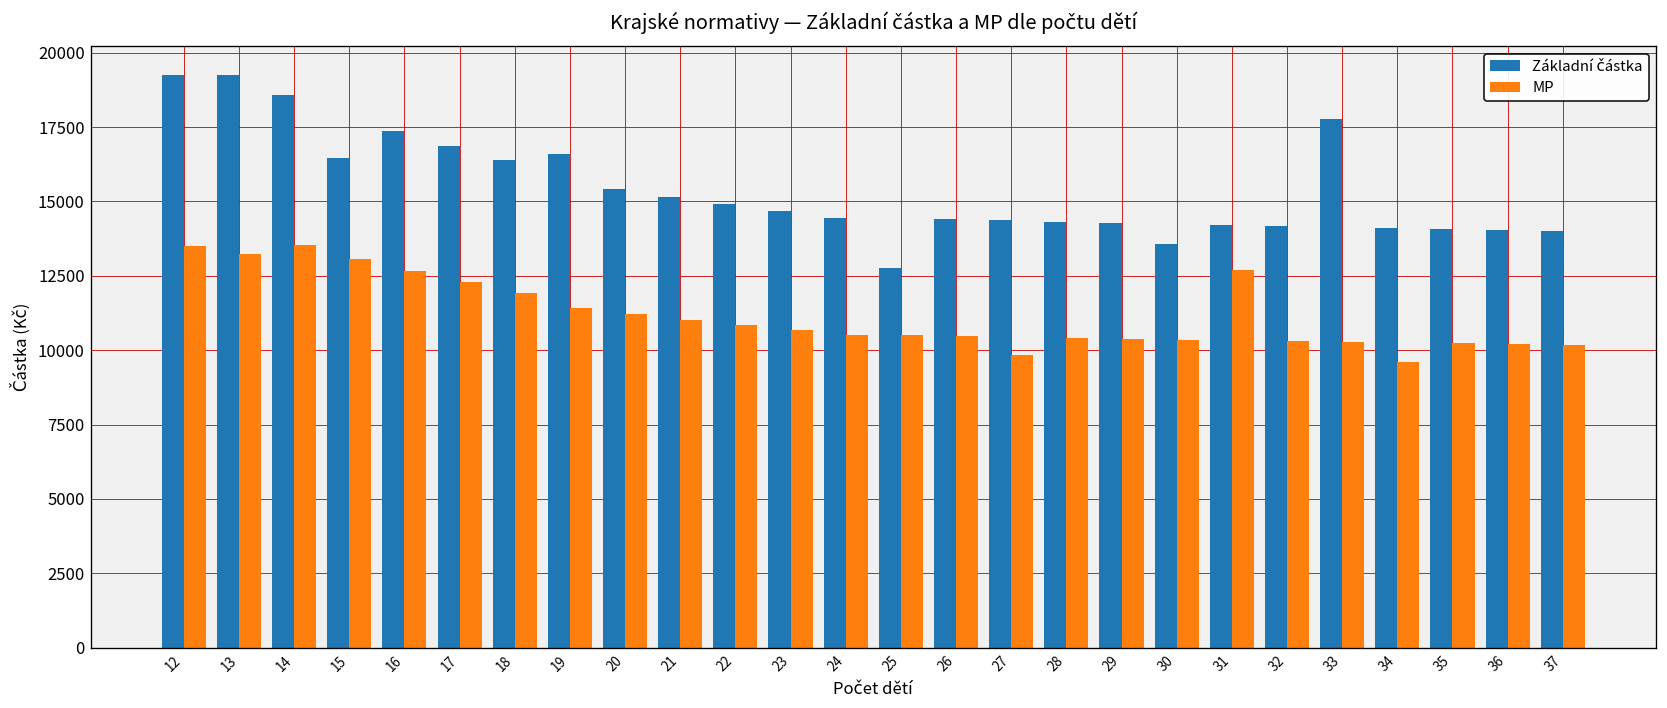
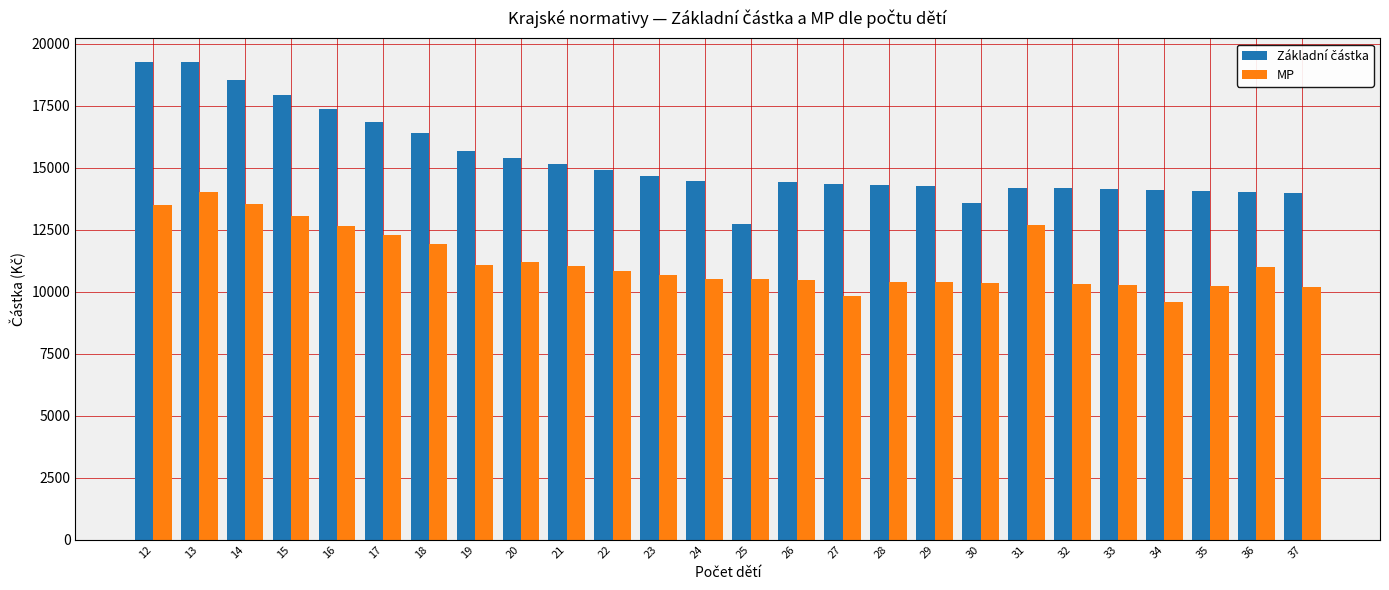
MP, 13: 13200 -> 14000
Základní částka, 15: 16500 -> 17900
Základní částka, 19: 16600 -> 15700
MP, 19: 11400 -> 11100
Základní částka, 33: 17800 -> 14100
MP, 36: 10200 -> 11000
